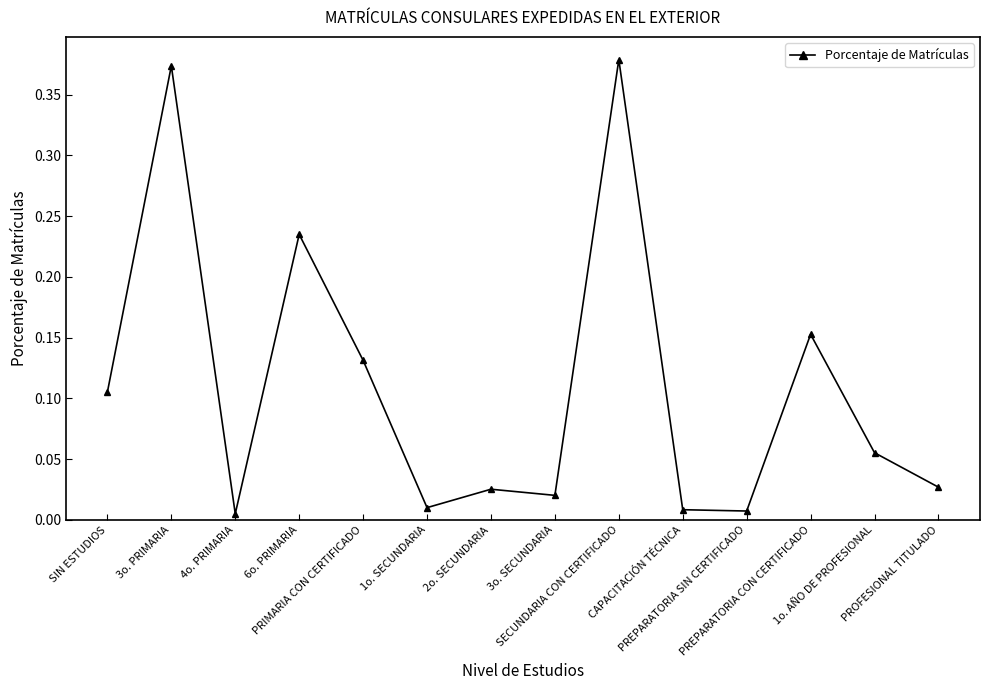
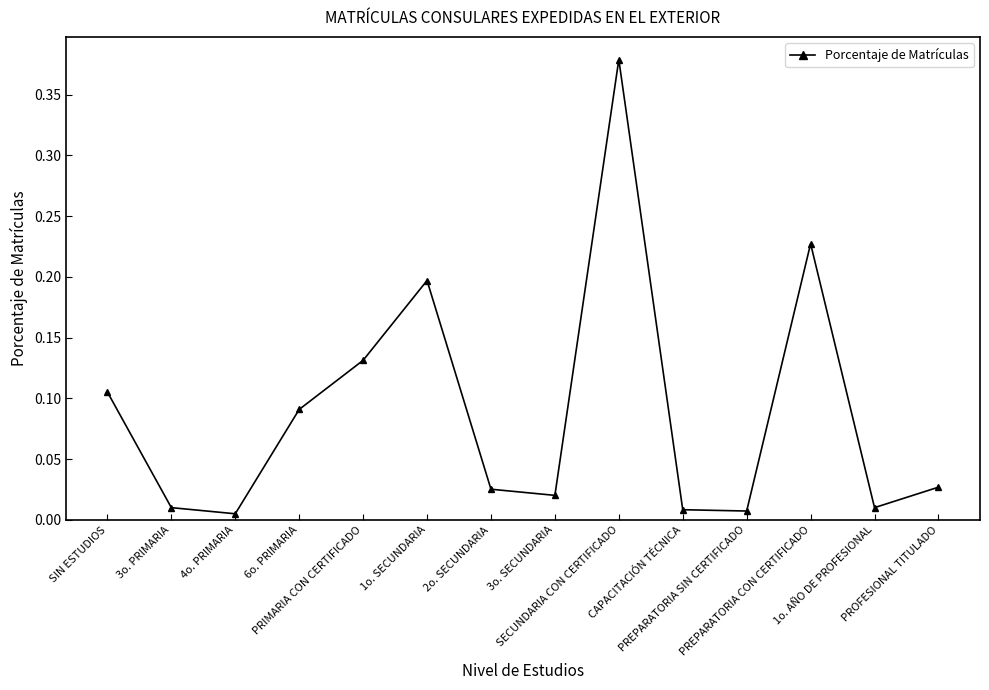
3o. PRIMARIA: 0.374 -> 0.010
6o. PRIMARIA: 0.235 -> 0.091
1o. SECUNDARIA: 0.010 -> 0.197
PREPARATORIA CON CERTIFICADO: 0.153 -> 0.227
1o. AÑO DE PROFESIONAL: 0.055 -> 0.010
